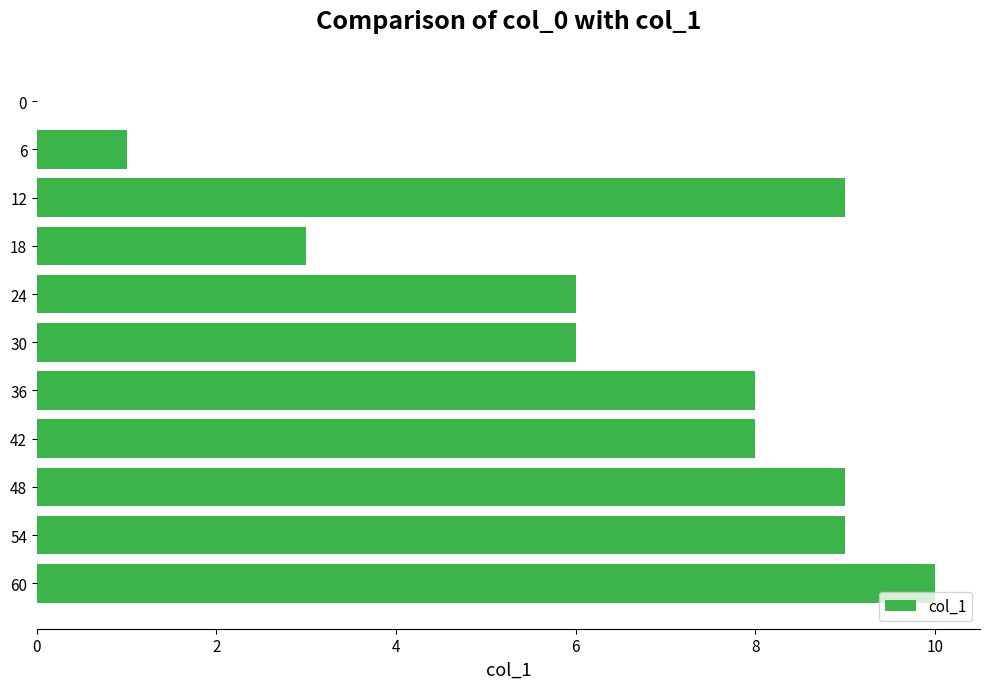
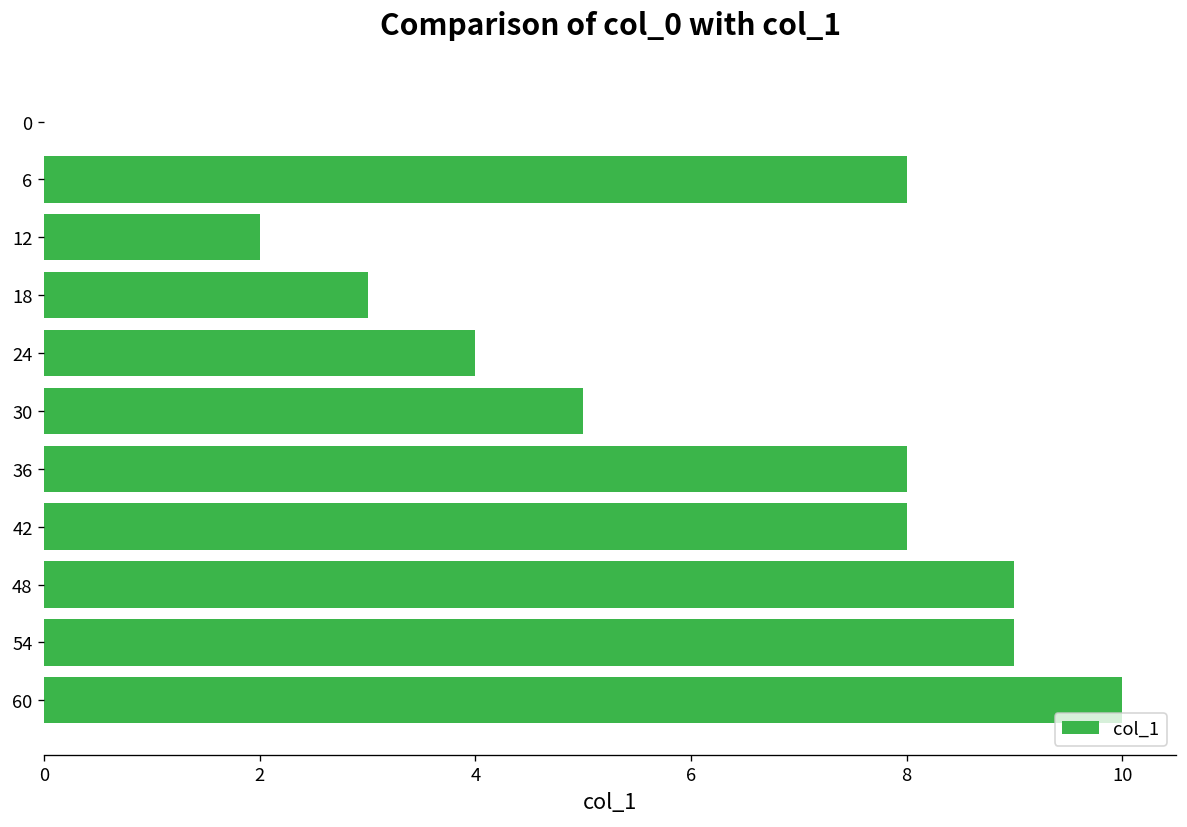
6: 1 -> 8
12: 9 -> 2
24: 6 -> 4
30: 6 -> 5
